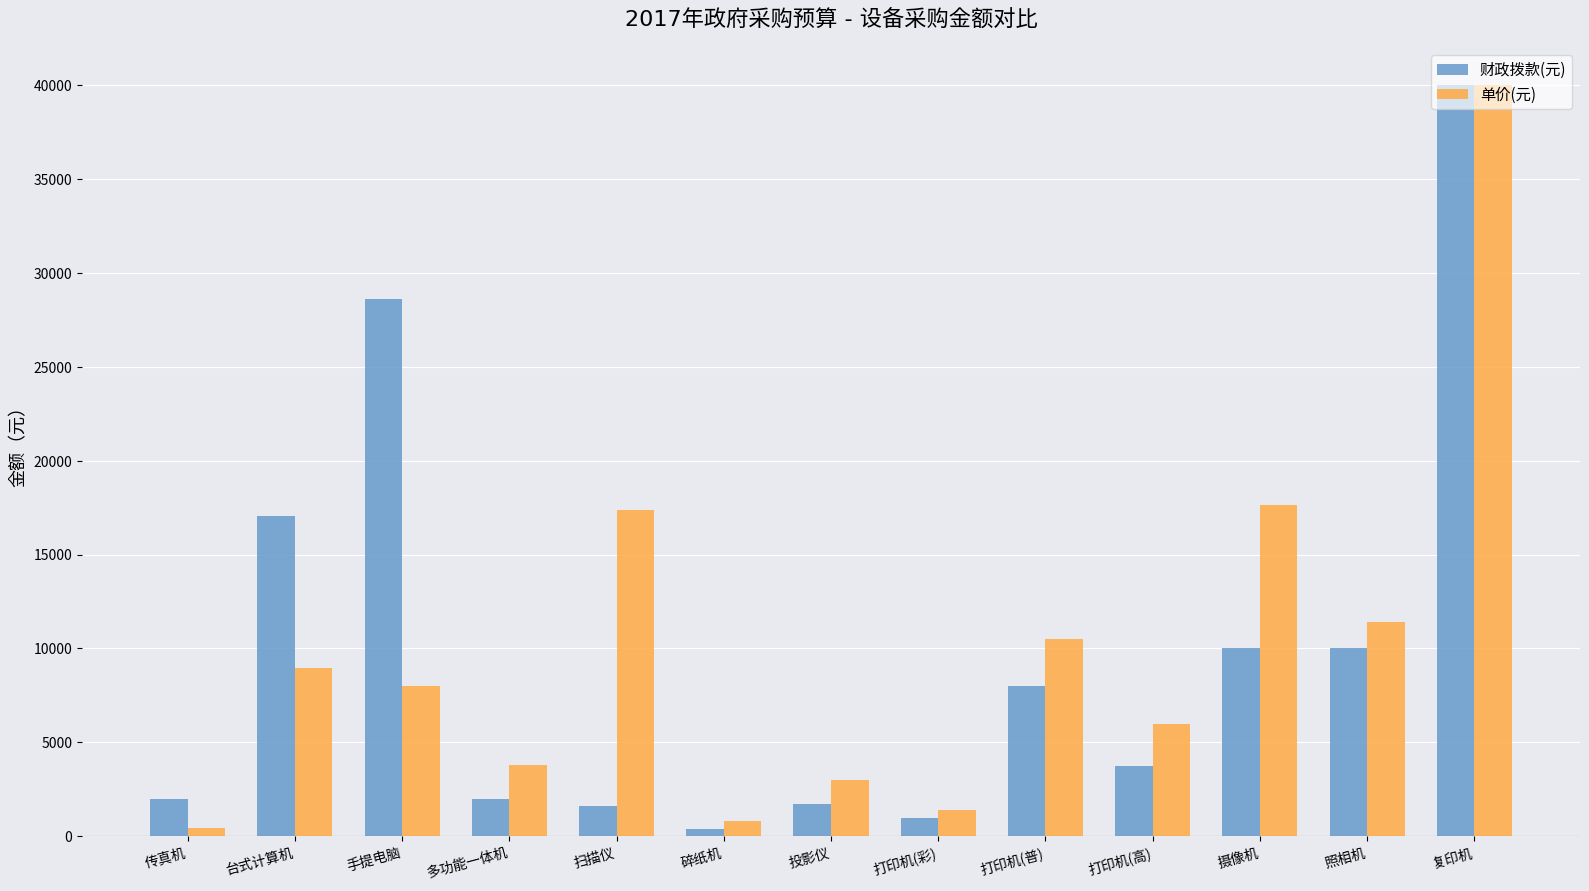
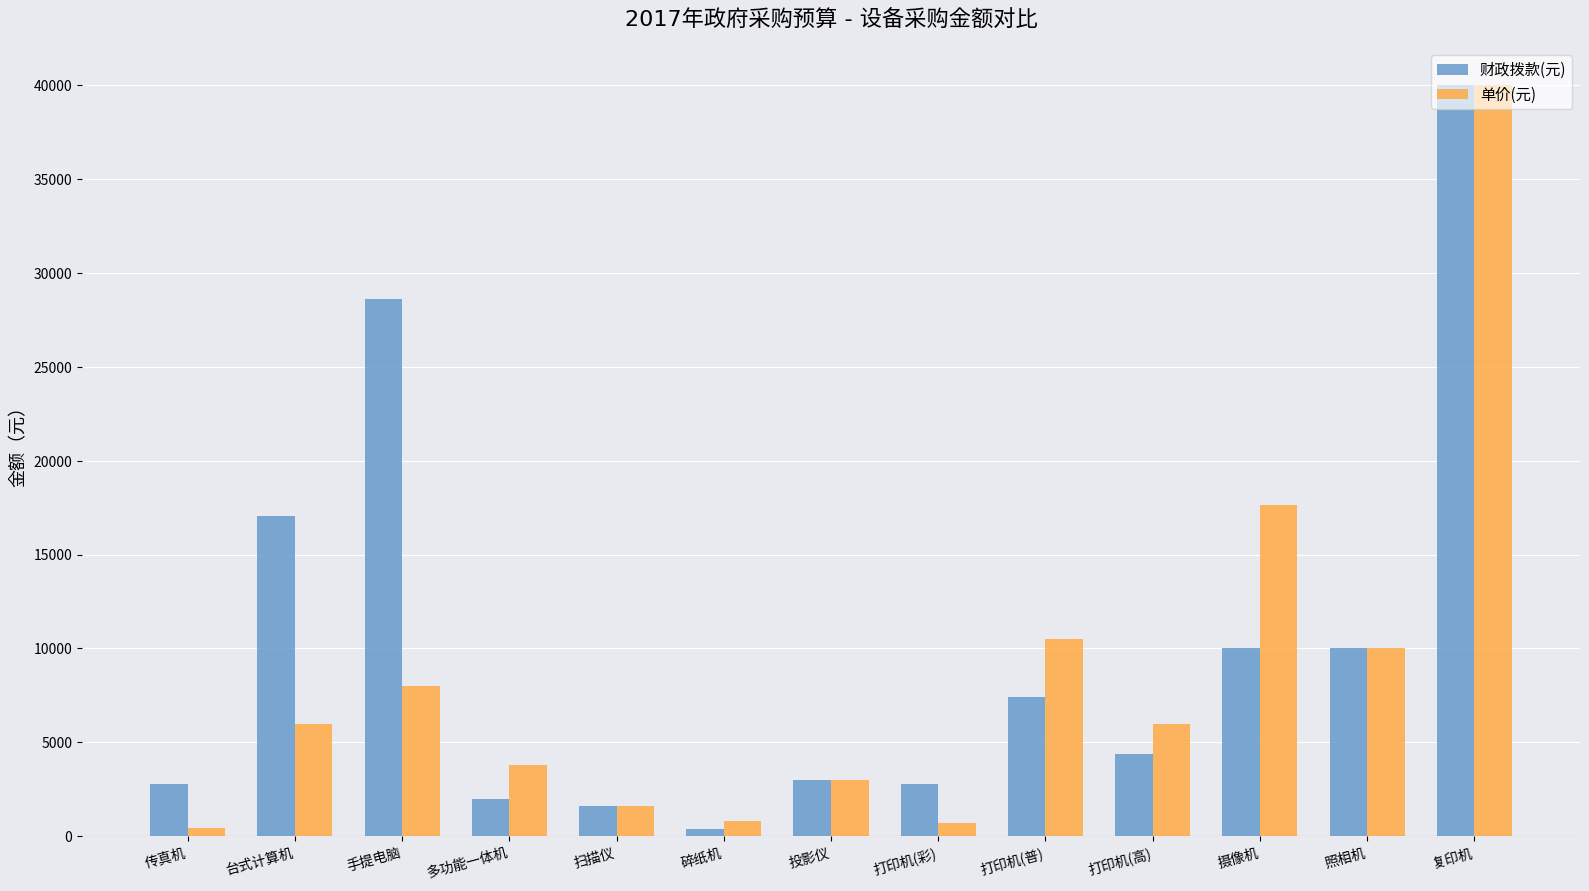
财政拨款(元), 传真机: 2000 -> 2800
单价(元), 台式计算机: 9000 -> 6000
单价(元), 扫描仪: 17400 -> 1600
财政拨款(元), 投影仪: 1700 -> 3000
财政拨款(元), 打印机(彩): 1000 -> 2800
单价(元), 打印机(彩): 1400 -> 700
财政拨款(元), 打印机(普): 8000 -> 7400
财政拨款(元), 打印机(高): 3700 -> 4400
单价(元), 照相机: 11400 -> 10000
